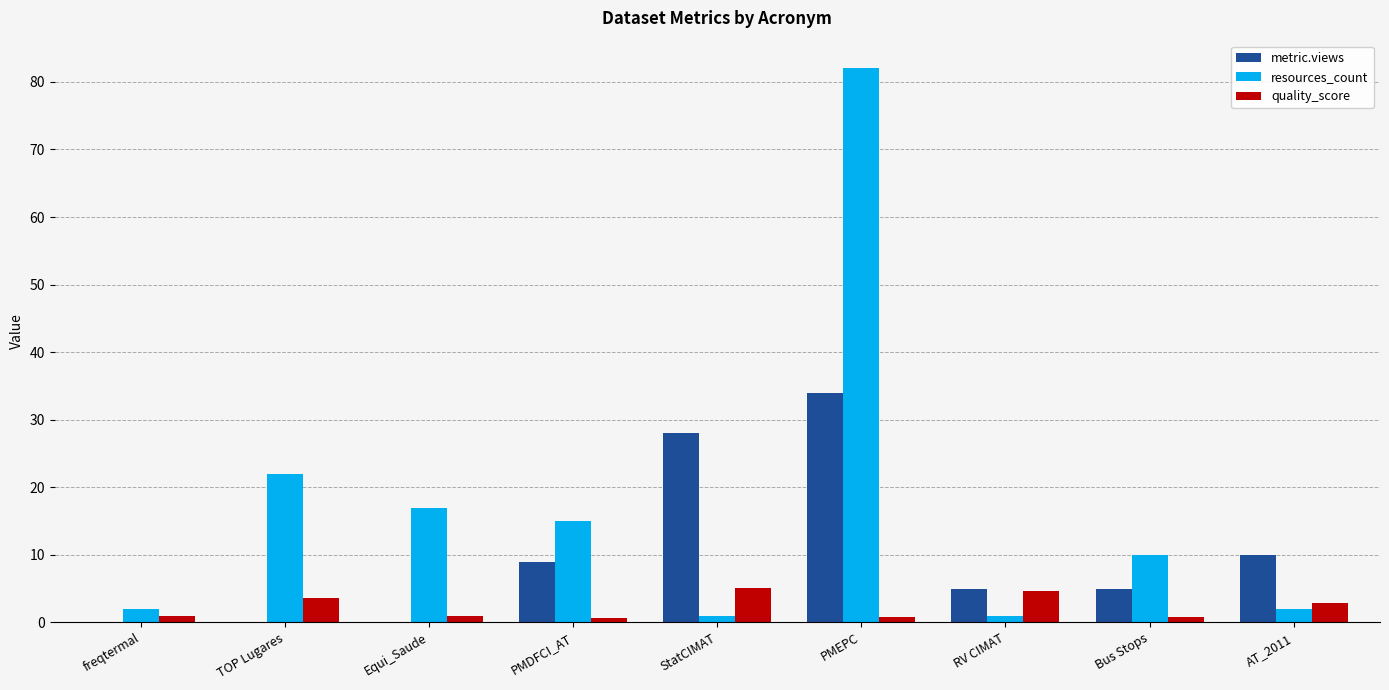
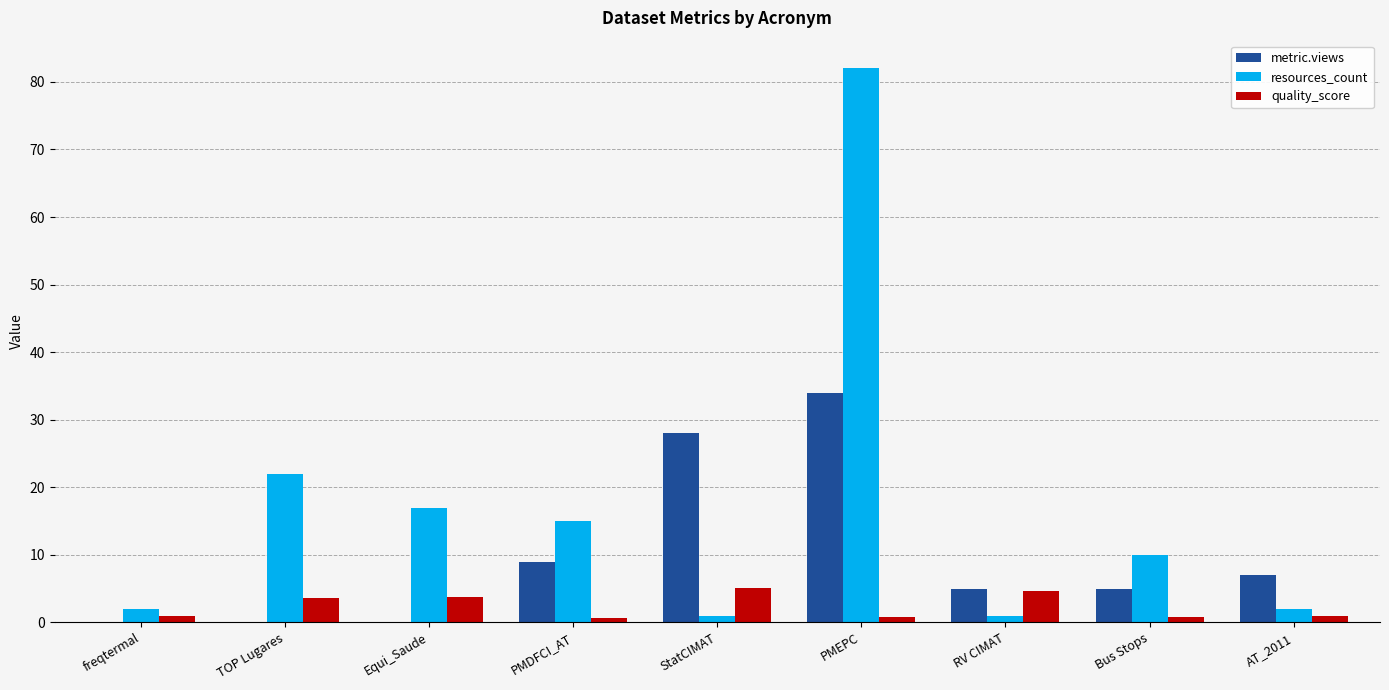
quality_score, Equi_Saude: 1 -> 4
metric.views, AT_2011: 10 -> 7
quality_score, AT_2011: 3 -> 1
